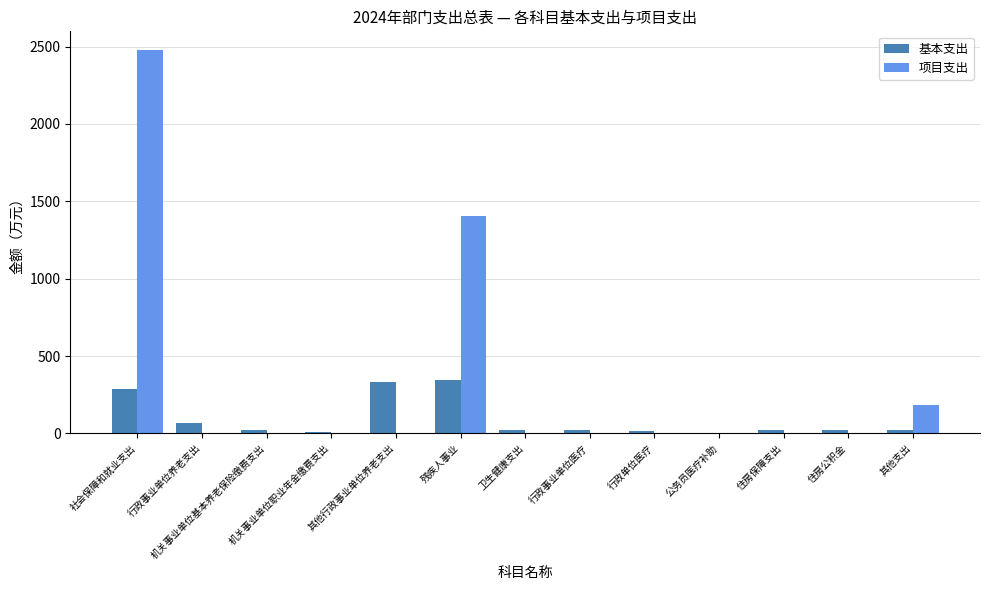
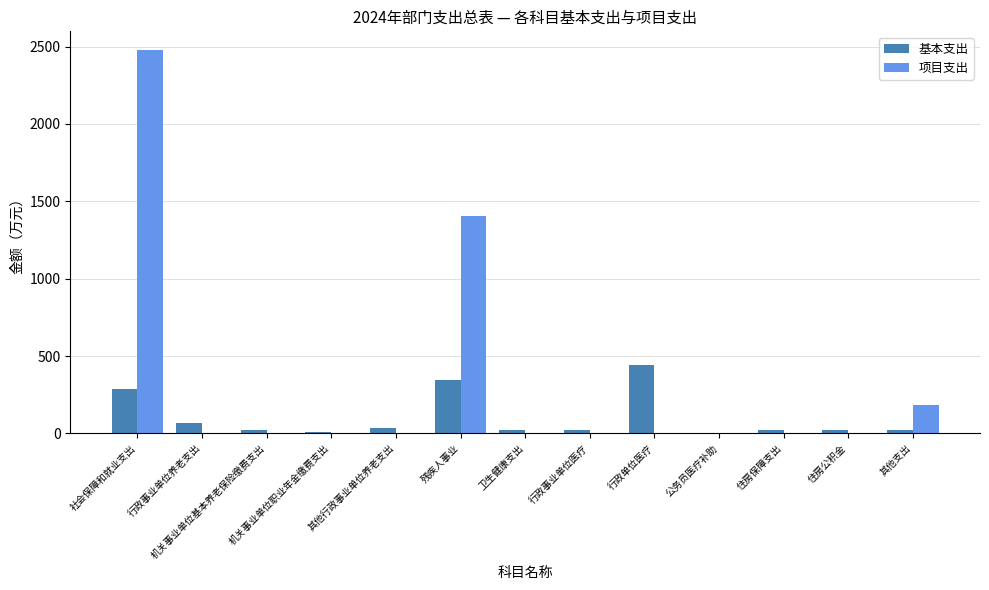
基本支出, 其他行政事业单位养老支出: 330 -> 30
基本支出, 行政单位医疗: 20 -> 440
